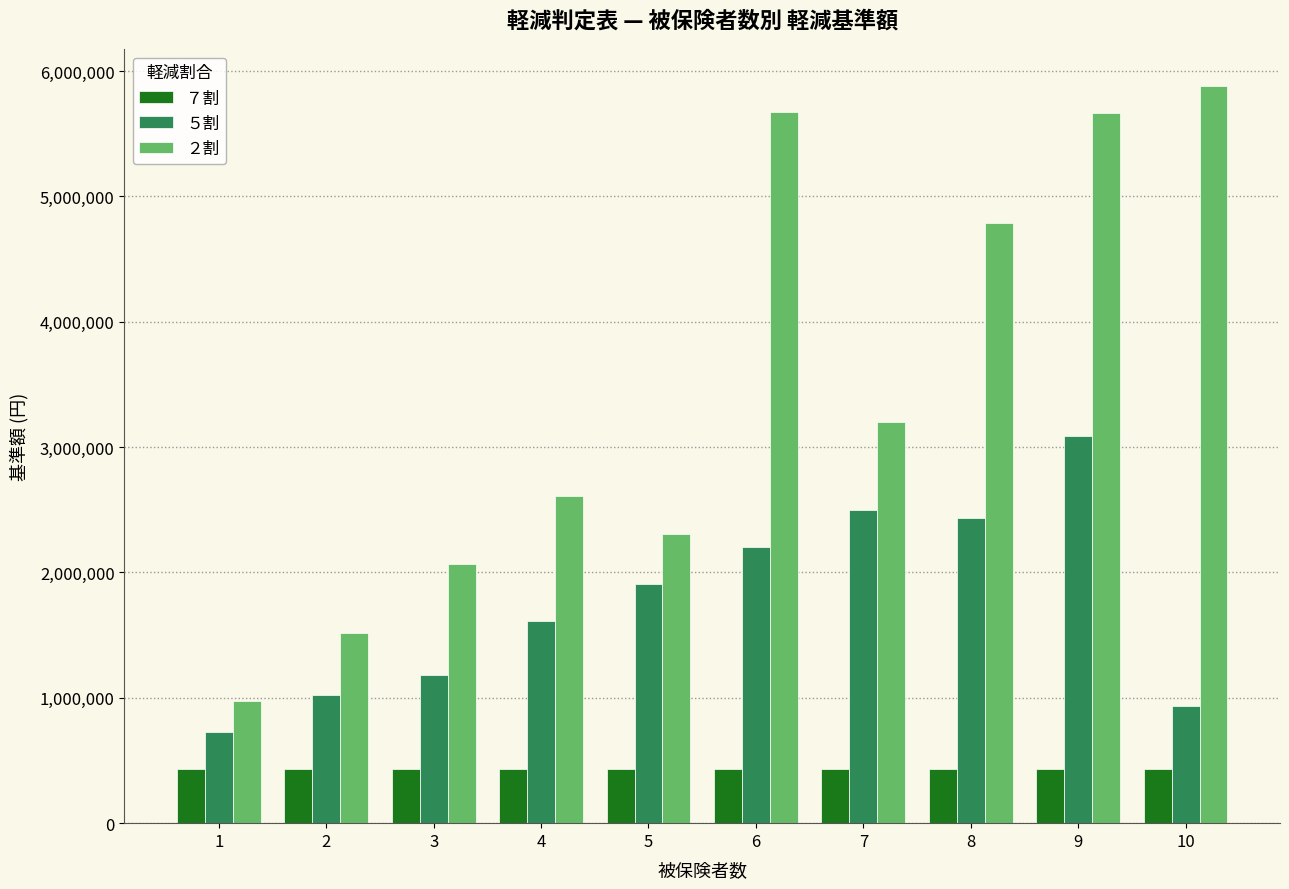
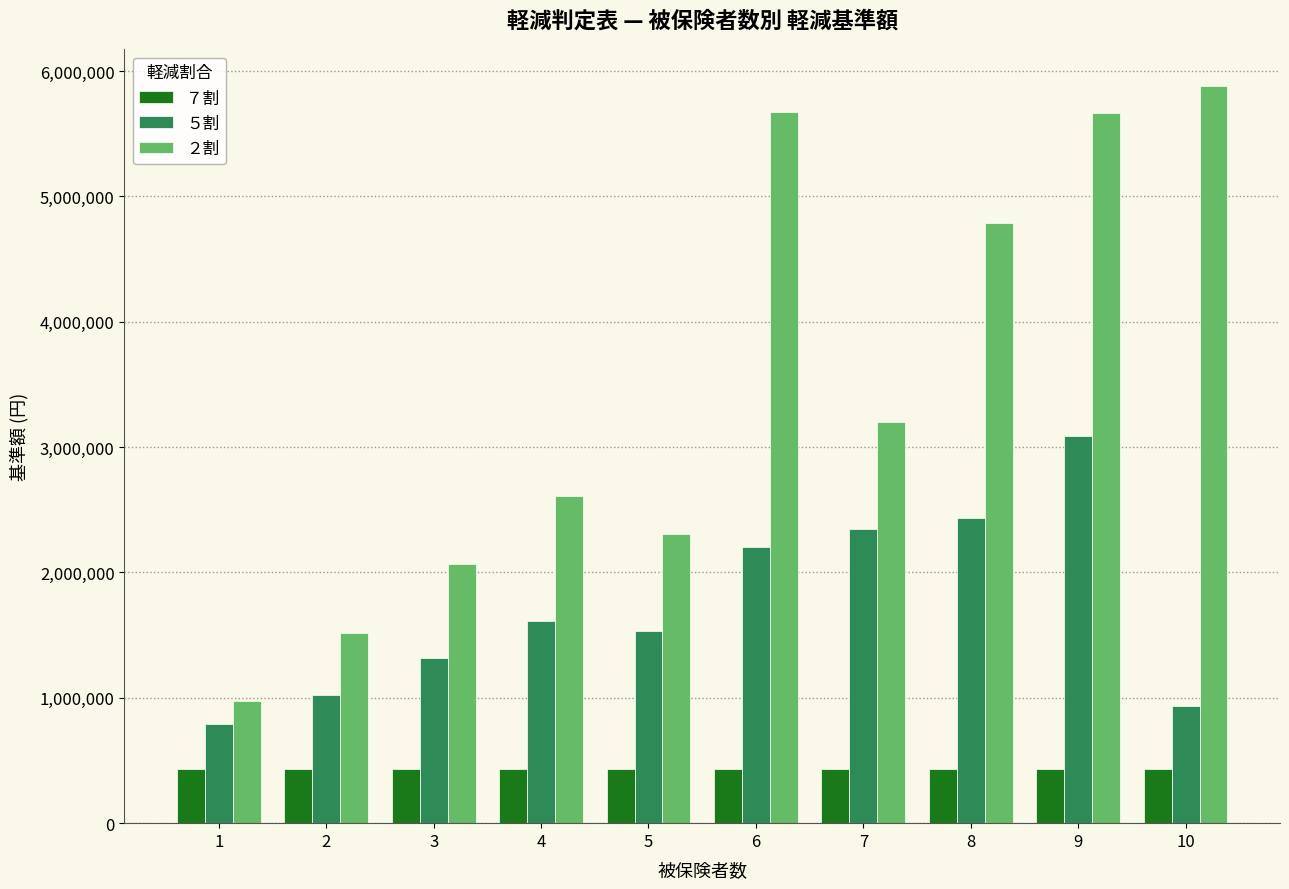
５割, 1: 730,000 -> 790,000
５割, 3: 1,180,000 -> 1,320,000
５割, 5: 1,910,000 -> 1,530,000
５割, 7: 2,500,000 -> 2,340,000
